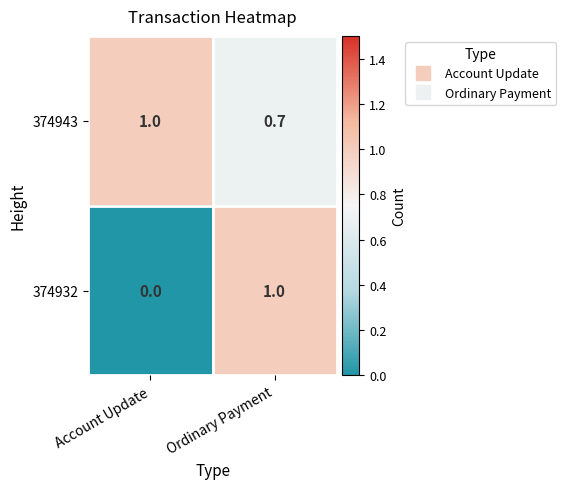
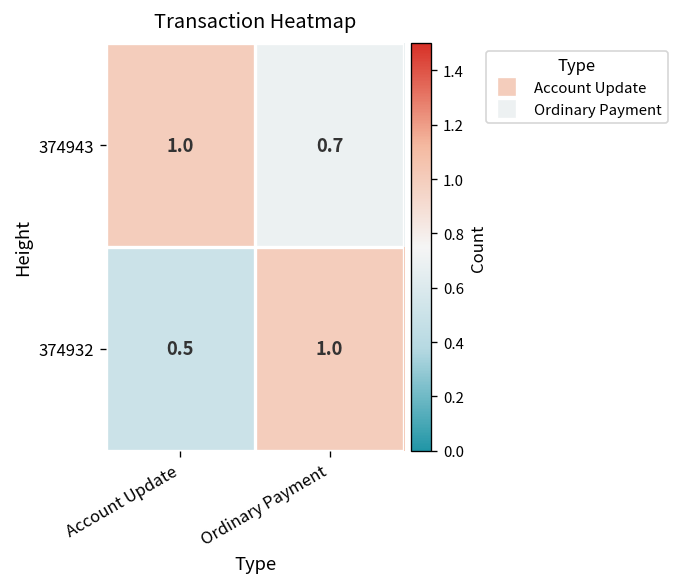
374932, Account Update: 0.0 -> 0.5
